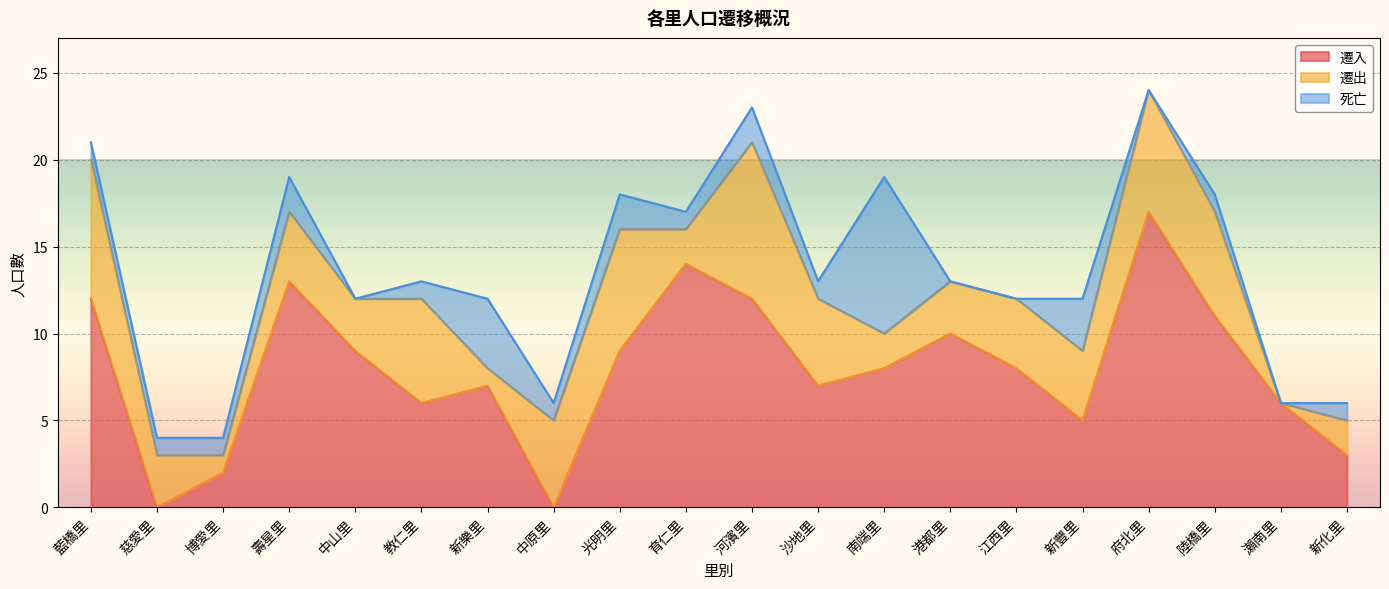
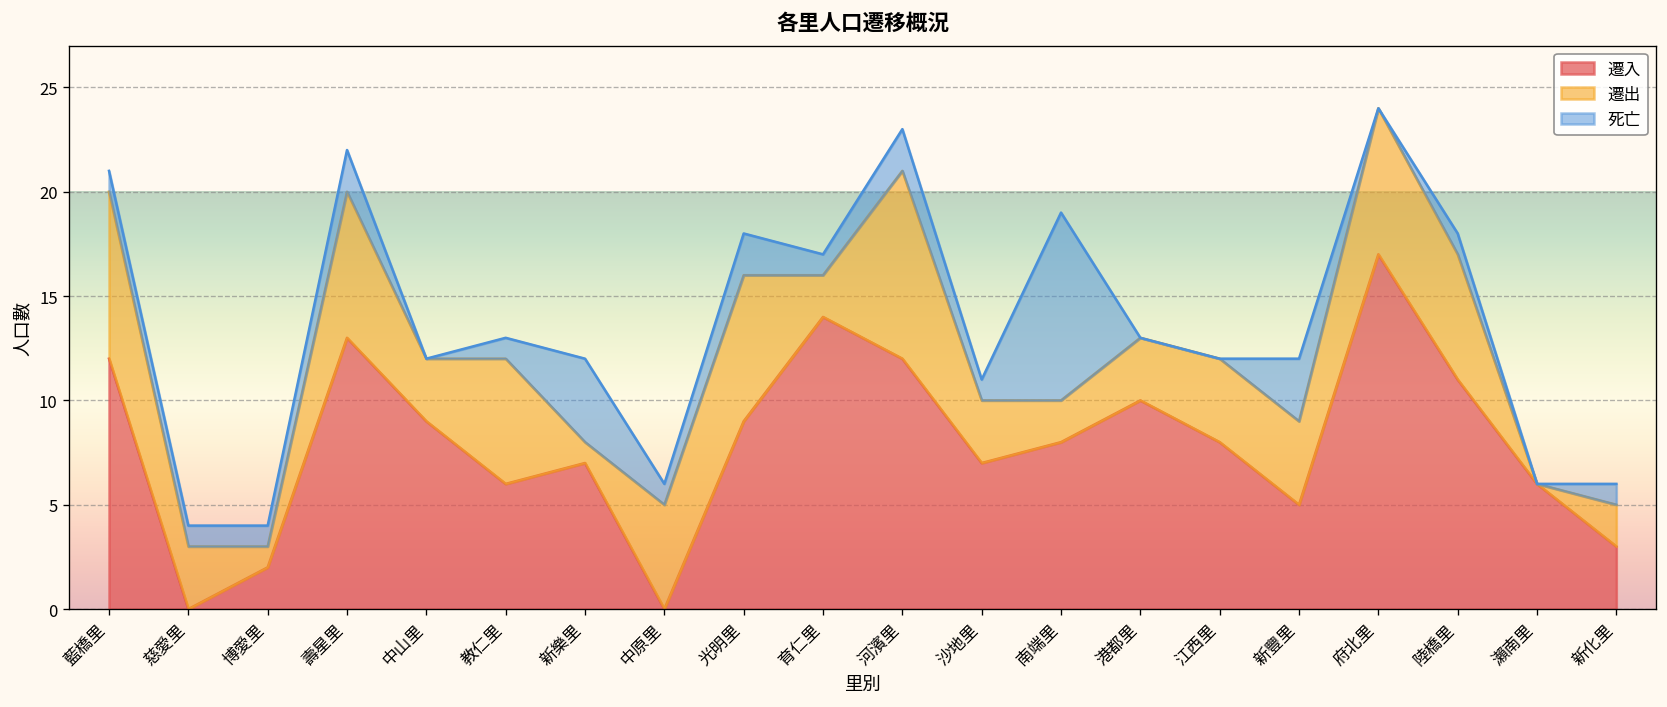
遷出, 壽星里: 4 -> 7
遷出, 沙地里: 5 -> 3
